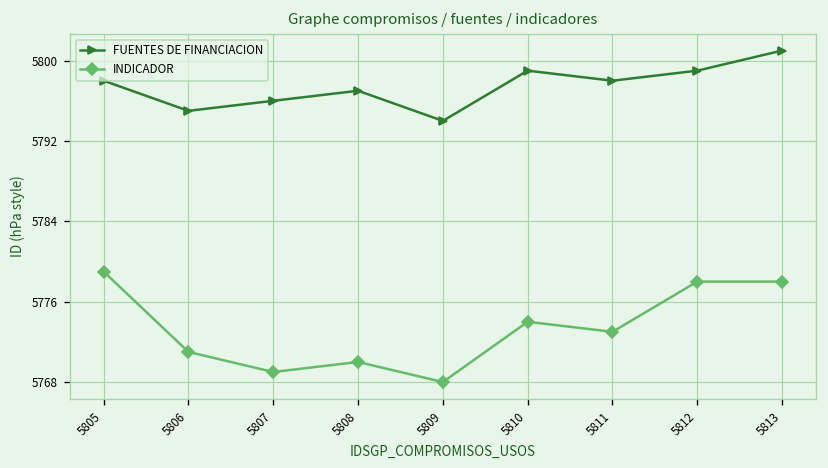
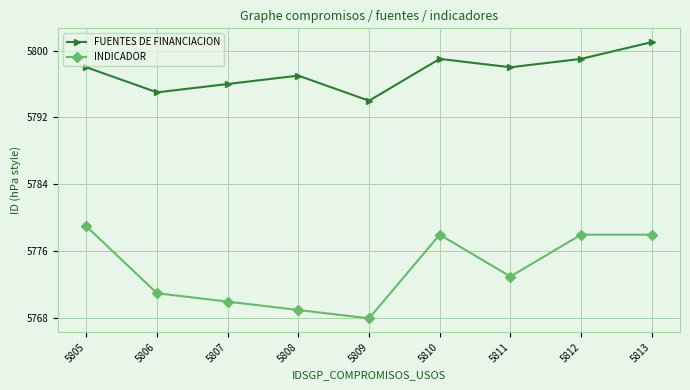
INDICADOR, 5807: 5769 -> 5770
INDICADOR, 5808: 5770 -> 5769
INDICADOR, 5810: 5774 -> 5778
